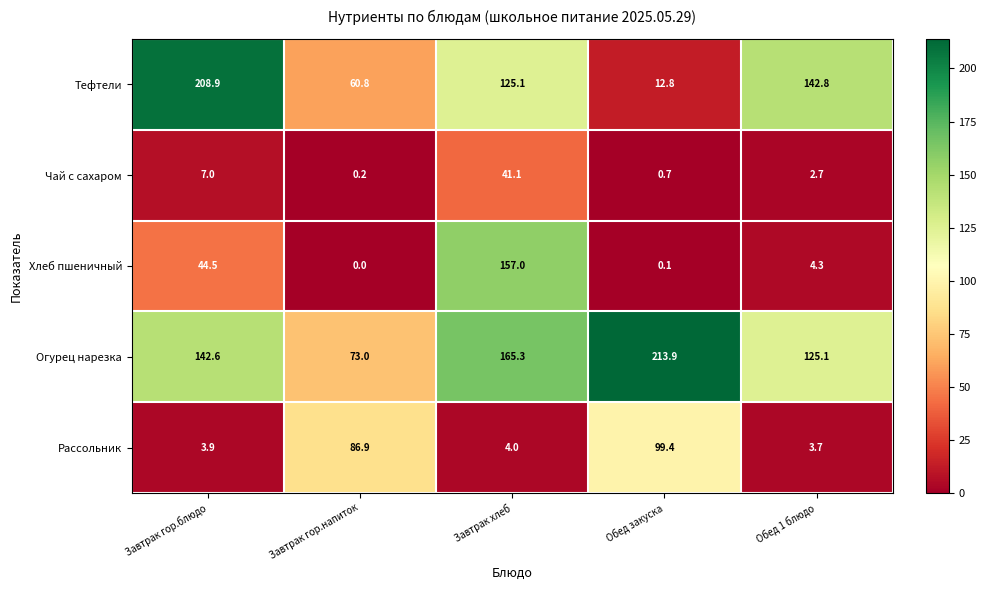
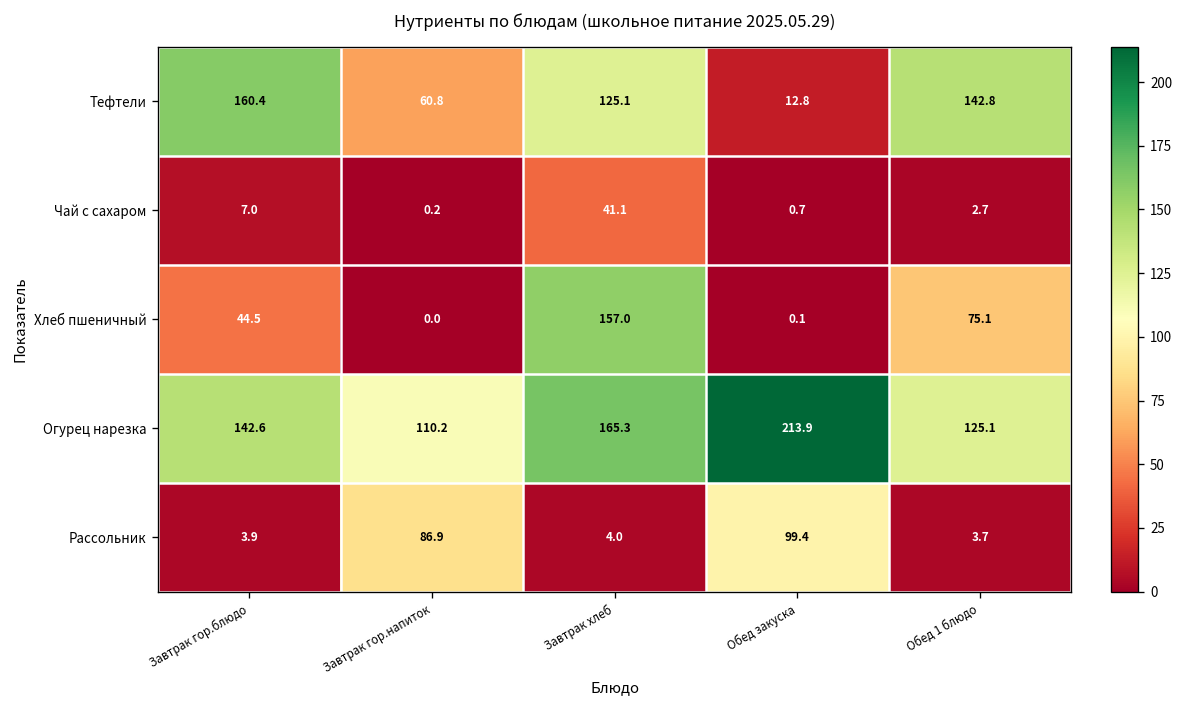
Тефтели, Завтрак гор.блюдо: 208.9 -> 160.4
Хлеб пшеничный, Обед 1 блюдо: 4.3 -> 75.1
Огурец нарезка, Завтрак гор.напиток: 73.0 -> 110.2
